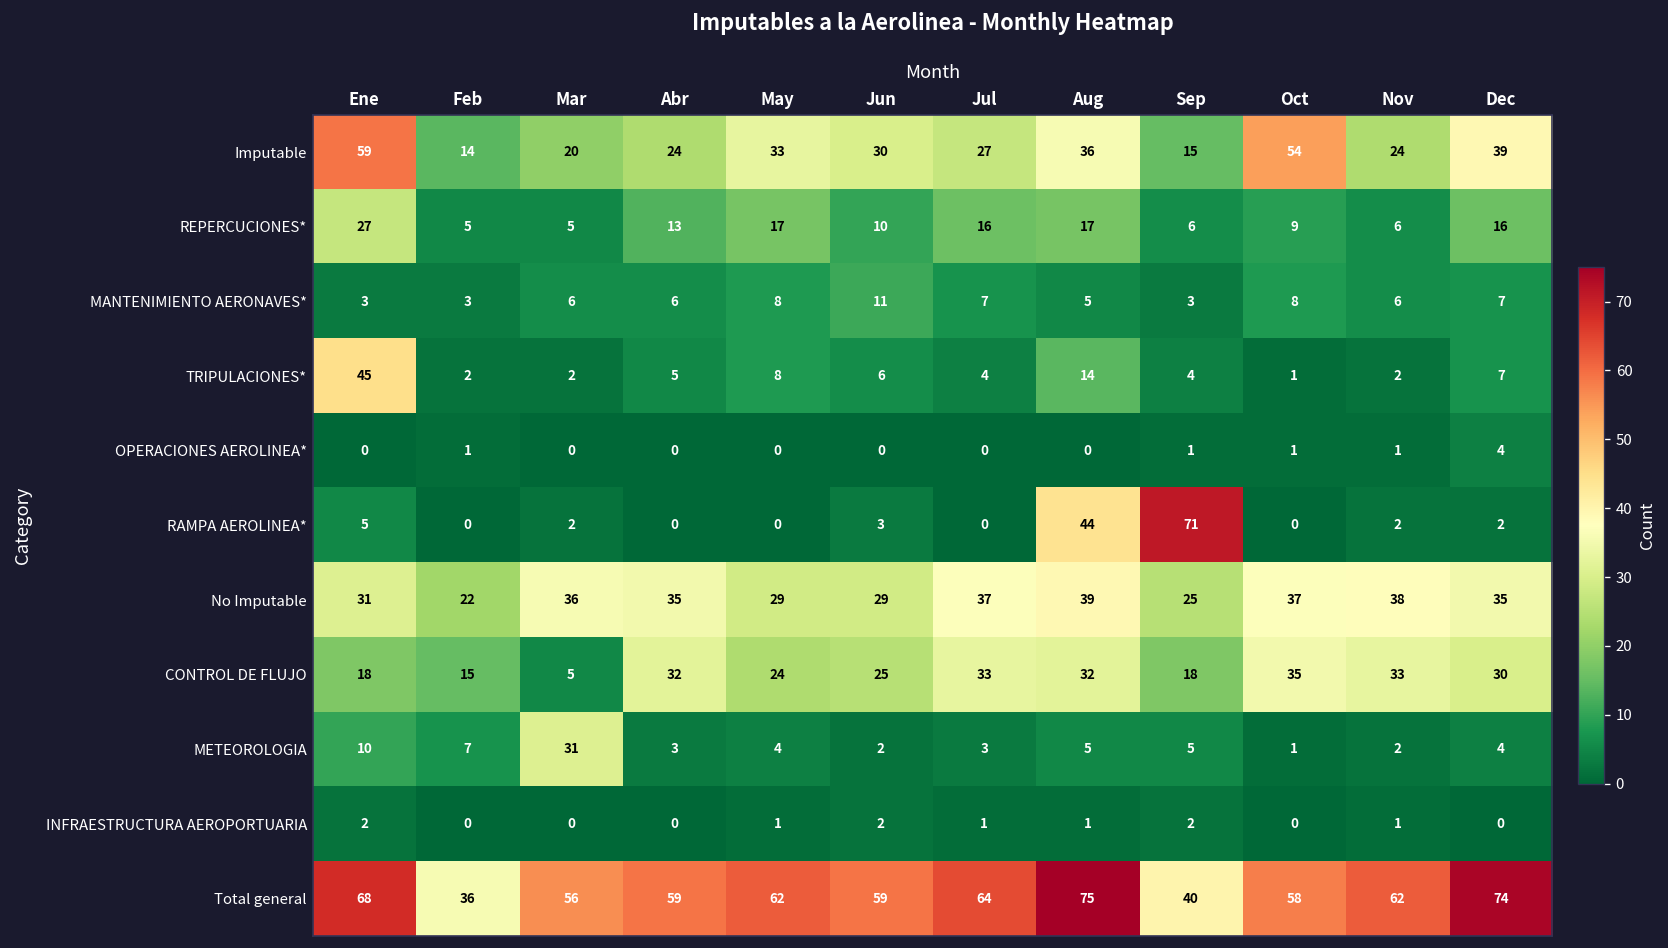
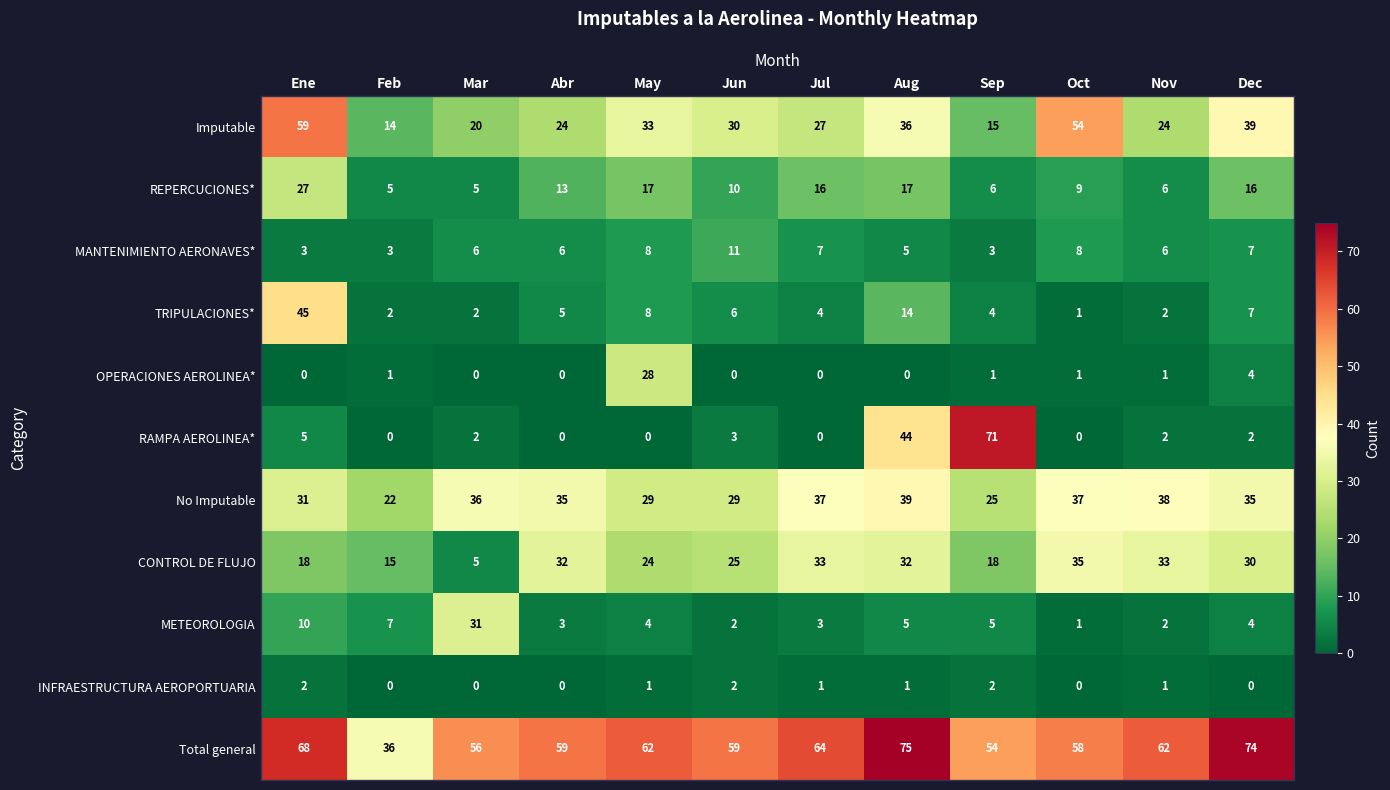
OPERACIONES AEROLINEA*, May: 0 -> 28
Total general, Sep: 40 -> 54
